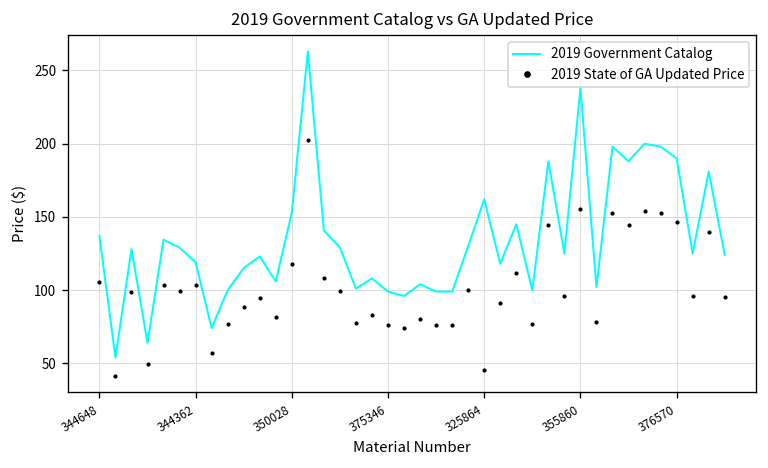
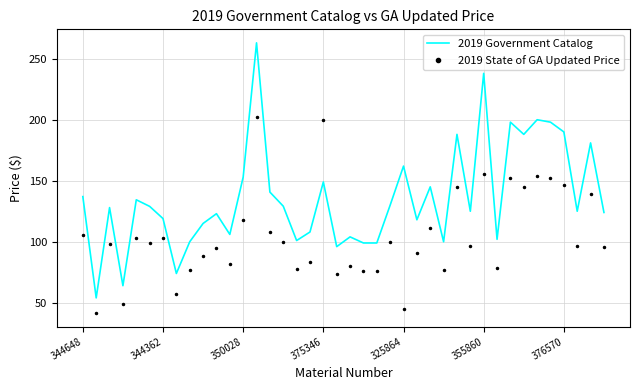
2019 Government Catalog, 375346: 99 -> 149
2019 State of GA Updated Price, 375346: 76 -> 200
